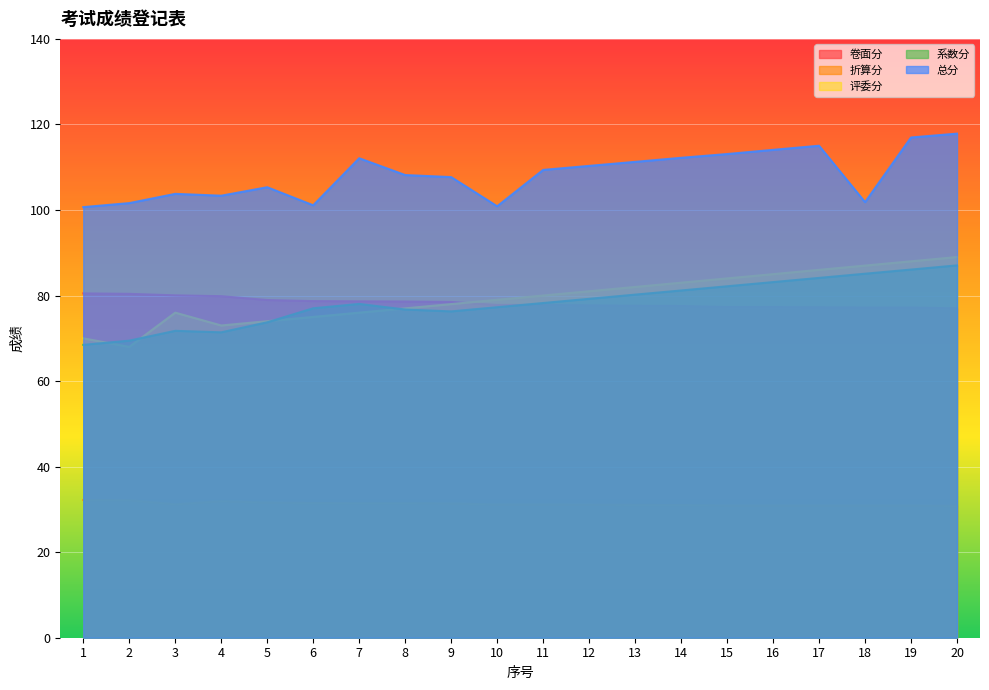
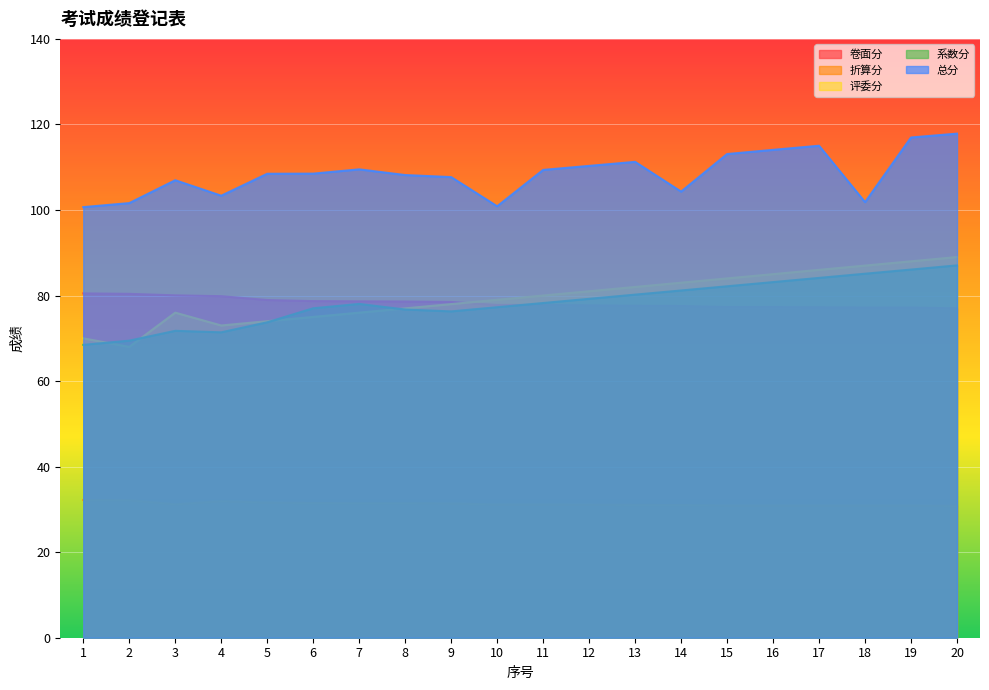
总分, 3: 104 -> 107
总分, 5: 105 -> 108
总分, 6: 101 -> 109
总分, 7: 112 -> 110
总分, 14: 112 -> 104
